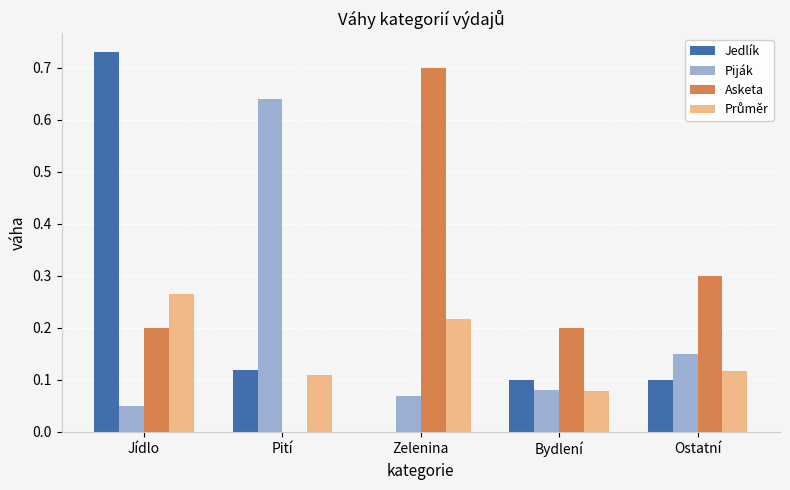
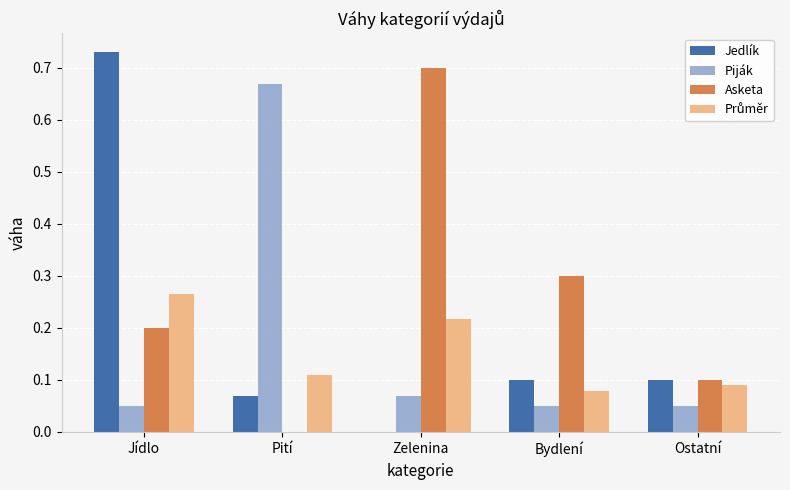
Jedlík, Pití: 0.12 -> 0.07
Piják, Pití: 0.64 -> 0.67
Piják, Bydlení: 0.08 -> 0.05
Asketa, Bydlení: 0.2 -> 0.3
Piják, Ostatní: 0.15 -> 0.05
Asketa, Ostatní: 0.3 -> 0.1
Průměr, Ostatní: 0.12 -> 0.09
